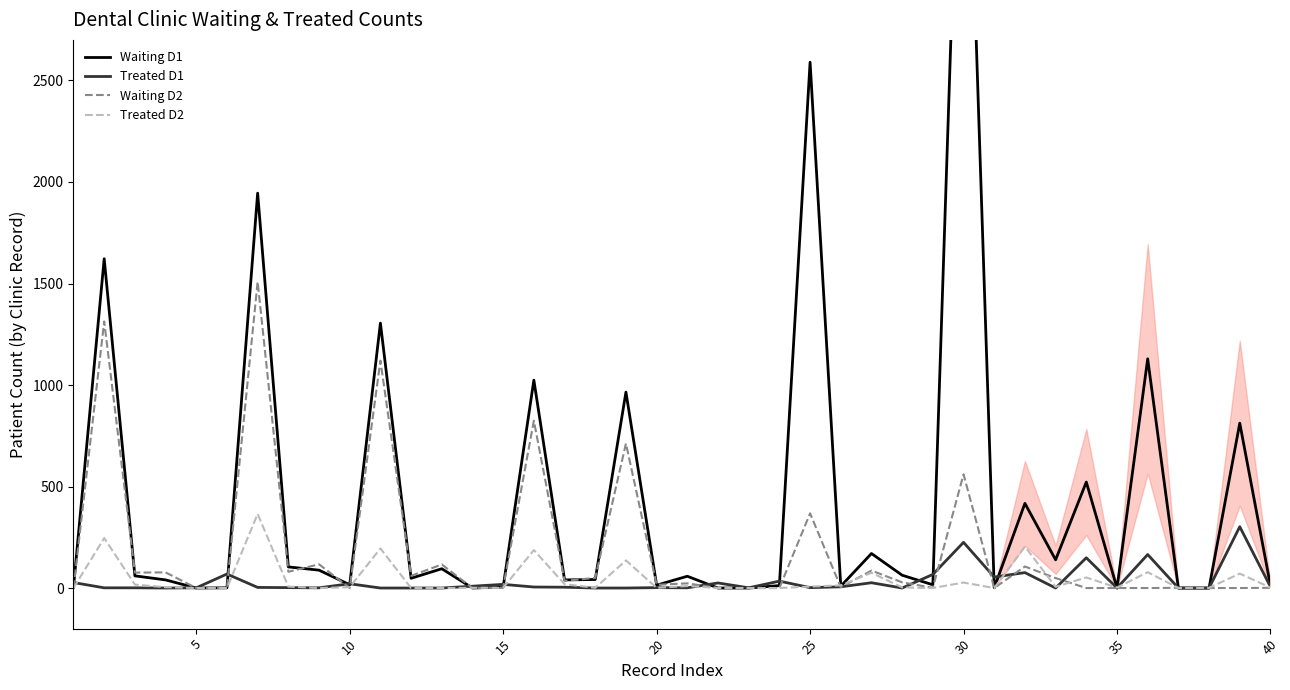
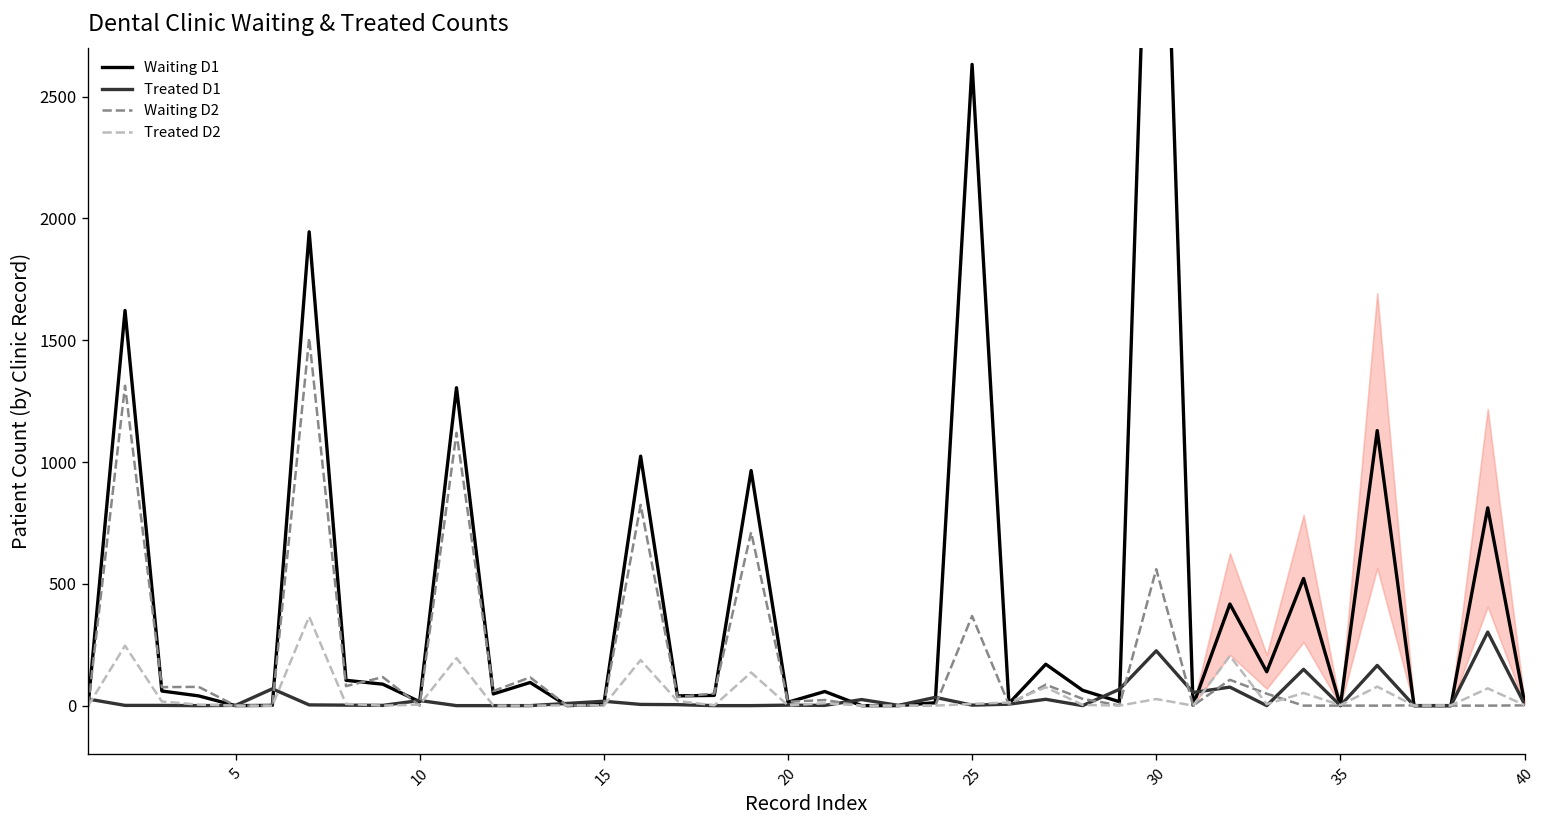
Waiting D1, 25: 2590 -> 2630
